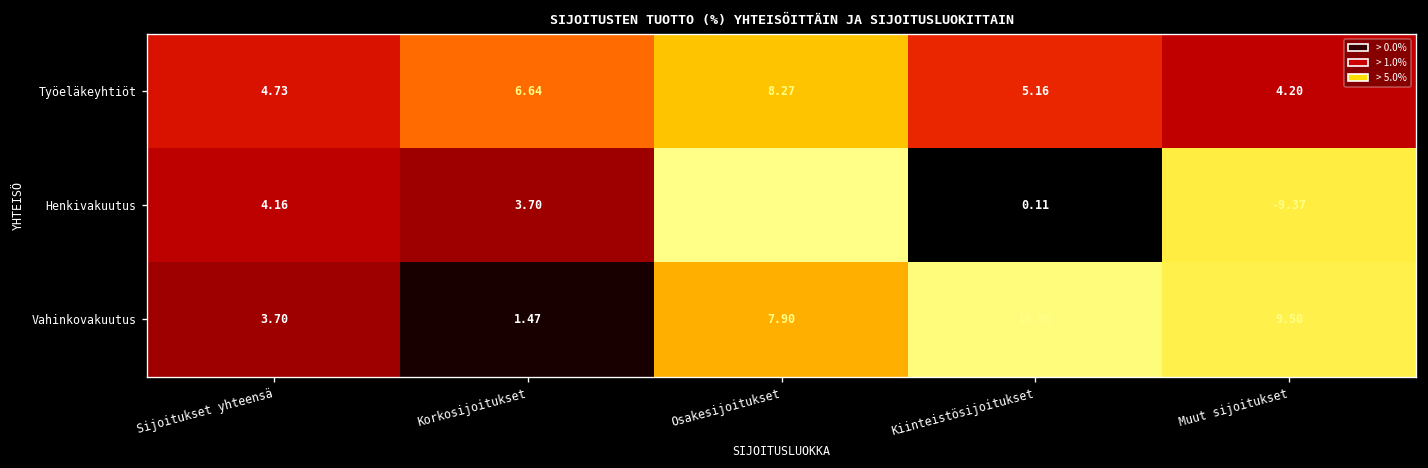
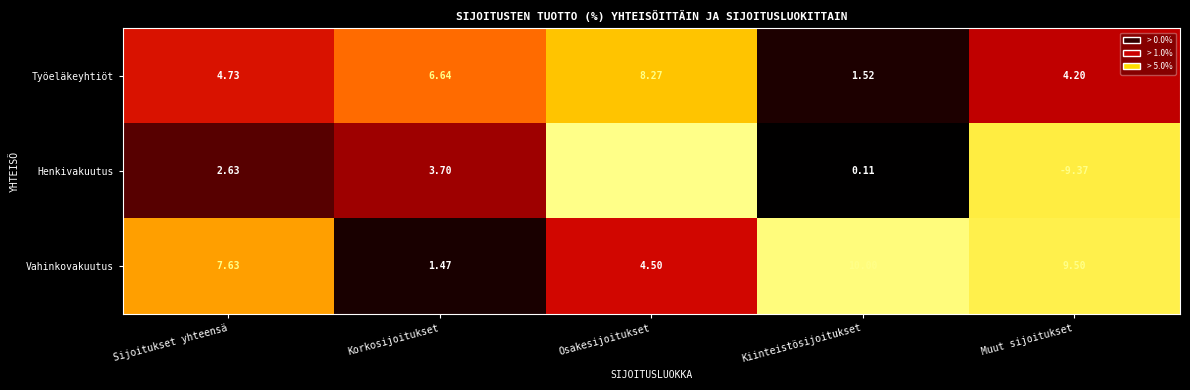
Työeläkeyhtiöt, Kiinteistösijoitukset: 5.16 -> 1.52
Henkivakuutus, Sijoitukset yhteensä: 4.16 -> 2.63
Vahinkovakuutus, Sijoitukset yhteensä: 3.70 -> 7.63
Vahinkovakuutus, Osakesijoitukset: 7.90 -> 4.50
